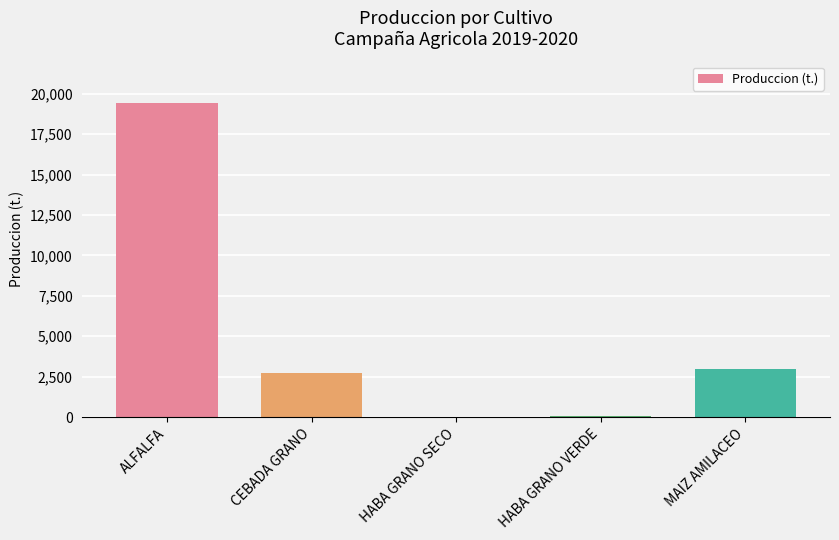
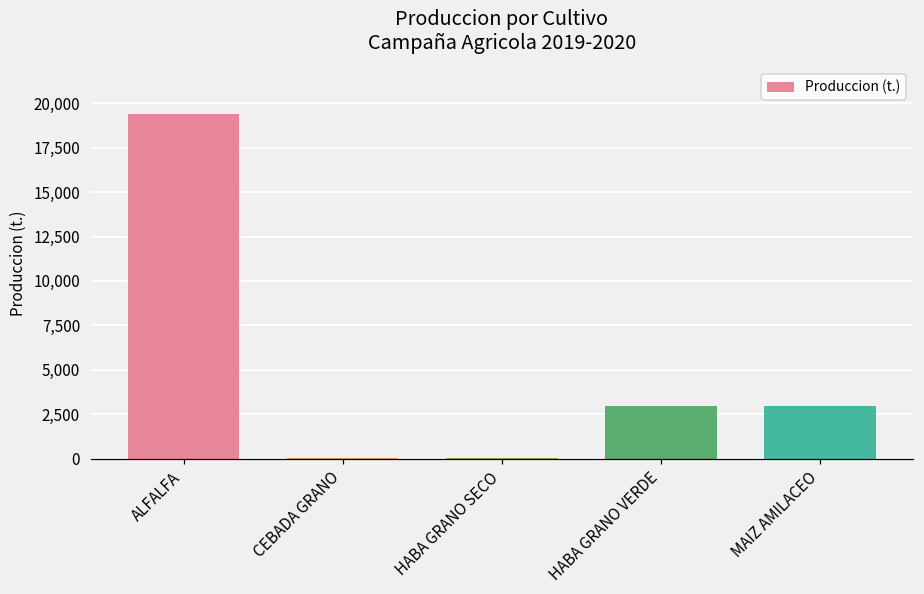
CEBADA GRANO: 2,700 -> 0
HABA GRANO VERDE: 0 -> 2,900
